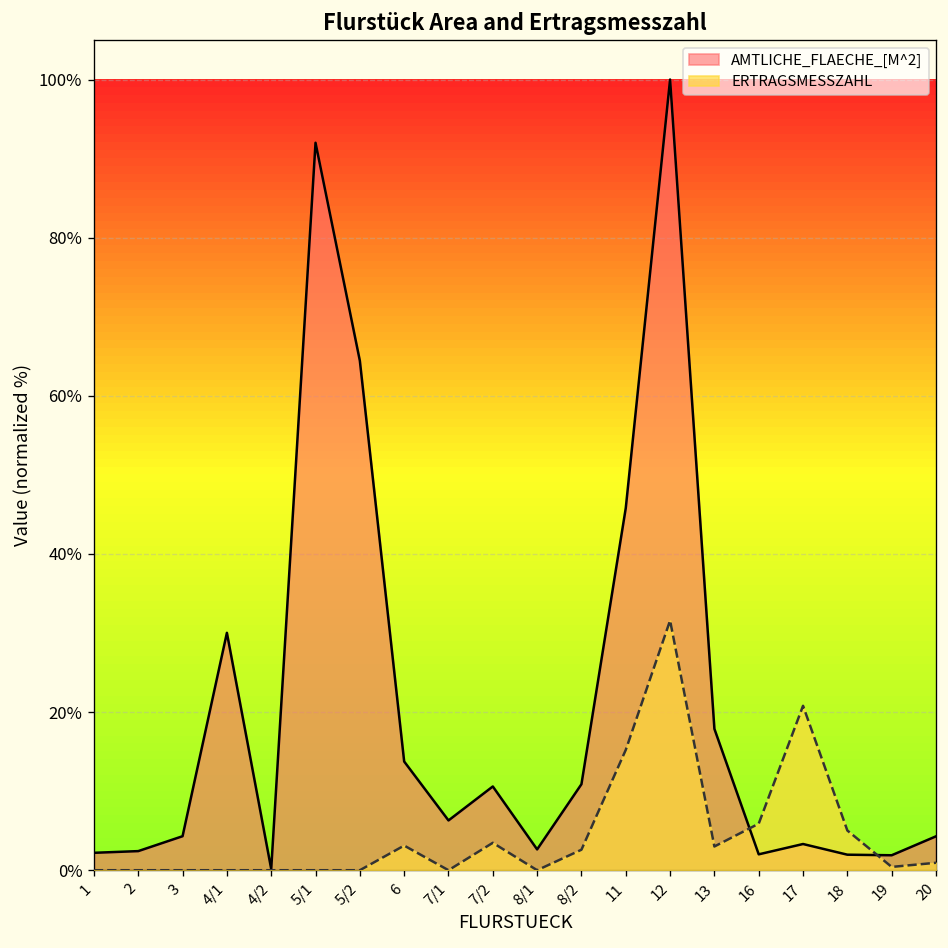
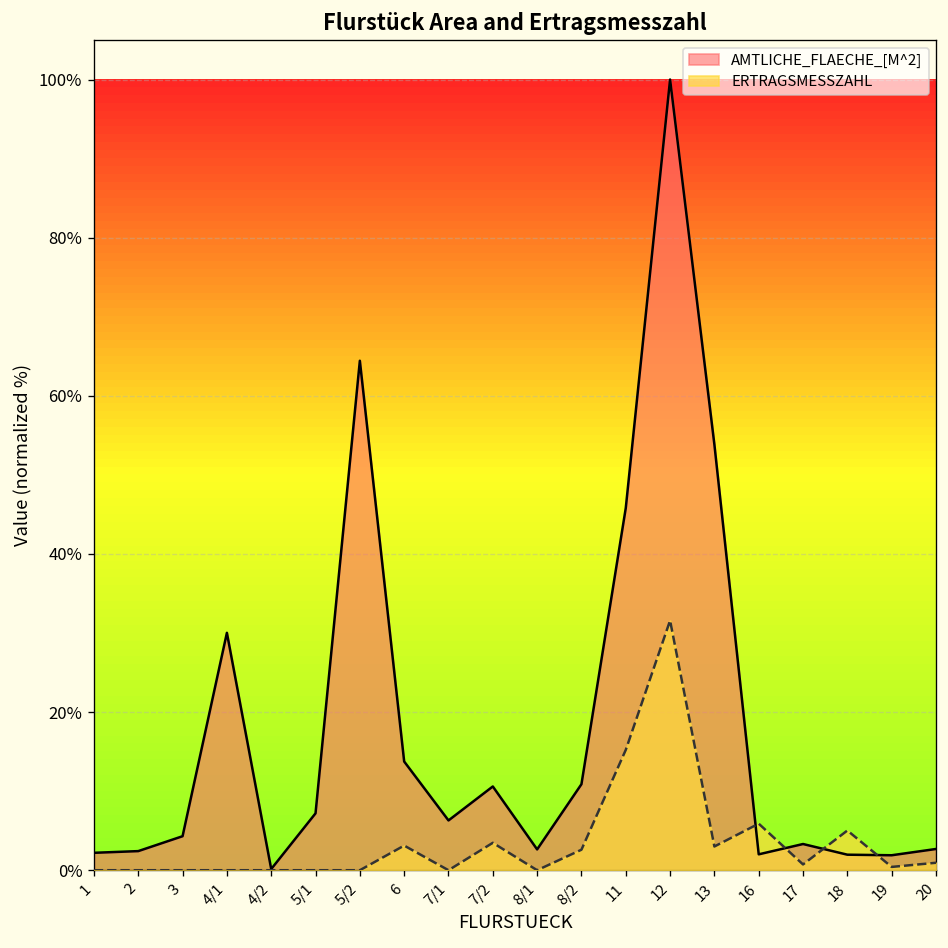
AMTLICHE_FLAECHE_[M^2], 5/1: 92% -> 7%
AMTLICHE_FLAECHE_[M^2], 13: 18% -> 54%
ERTRAGSMESSZAHL, 17: 21% -> 1%
AMTLICHE_FLAECHE_[M^2], 20: 4% -> 3%
